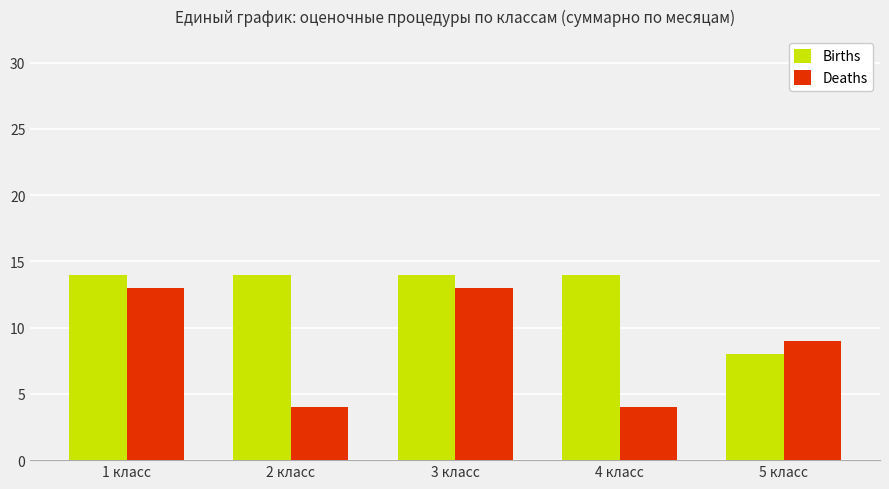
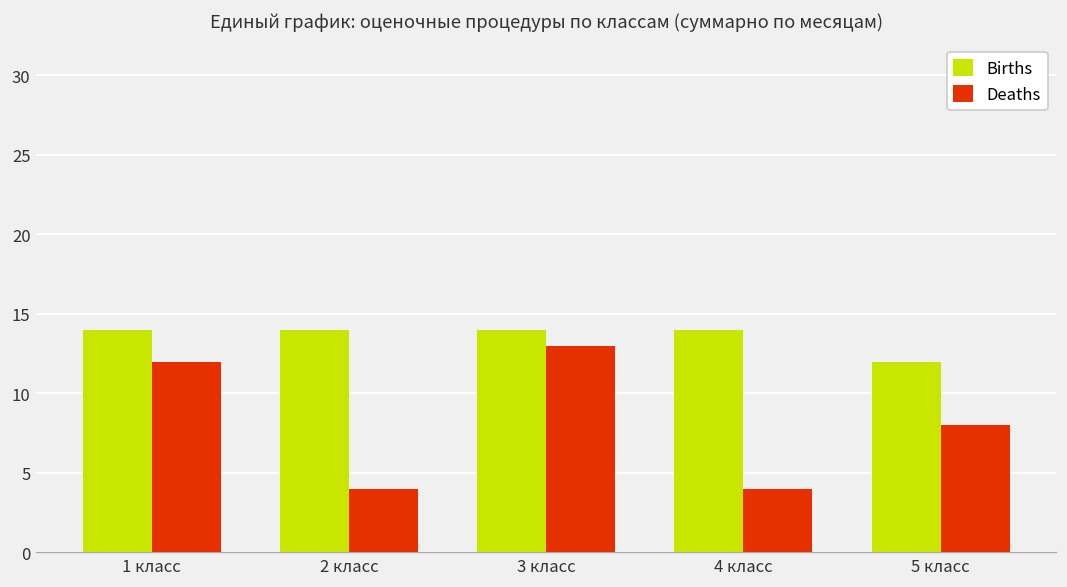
Deaths, 1 класс: 13 -> 12
Births, 5 класс: 8 -> 12
Deaths, 5 класс: 9 -> 8
